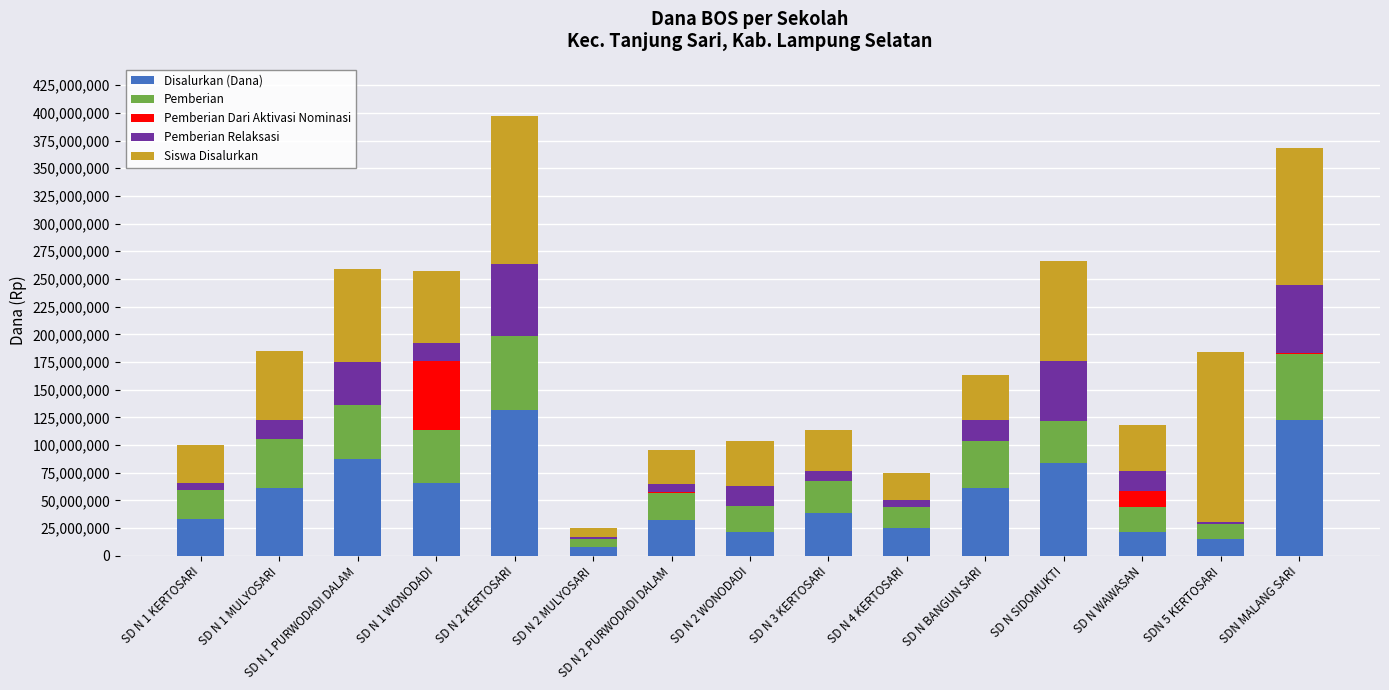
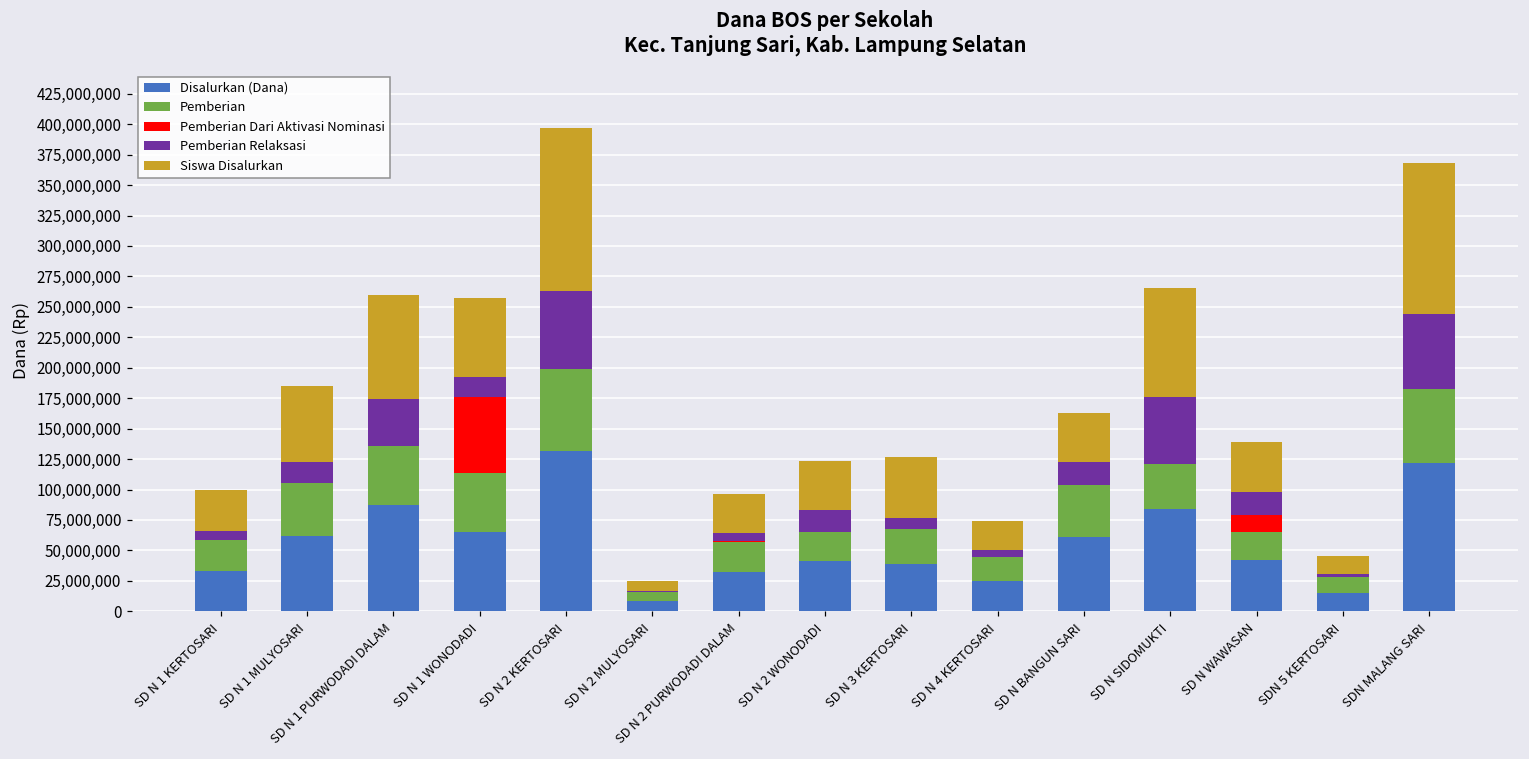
Disalurkan (Dana), SD N 2 WONODADI: 21,000,000 -> 42,000,000
Siswa Disalurkan, SD N 3 KERTOSARI: 37,000,000 -> 50,000,000
Disalurkan (Dana), SD N WAWASAN: 21,000,000 -> 42,000,000
Siswa Disalurkan, SDN 5 KERTOSARI: 154,000,000 -> 15,000,000
